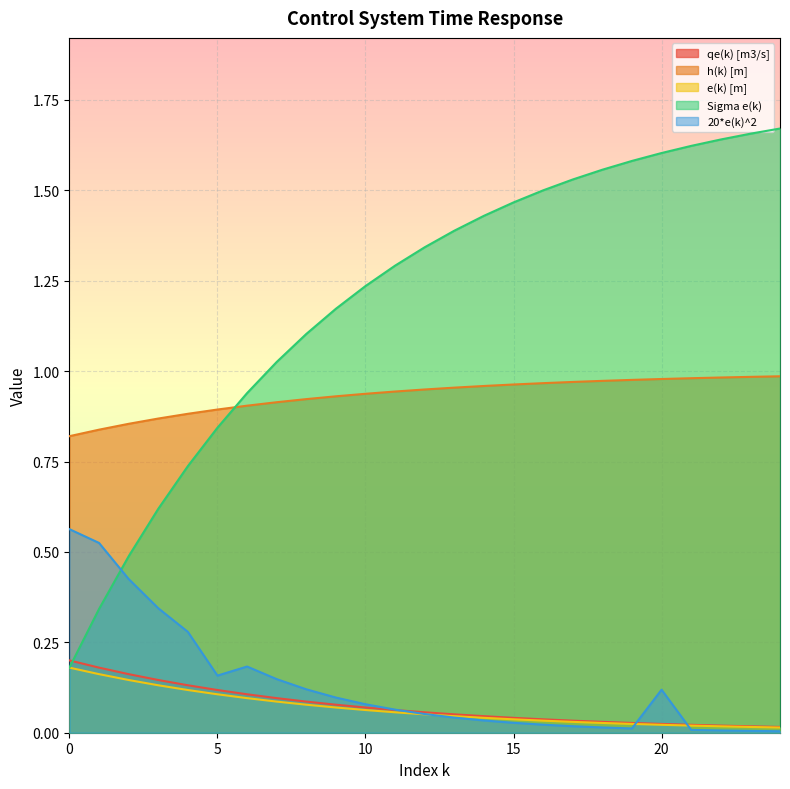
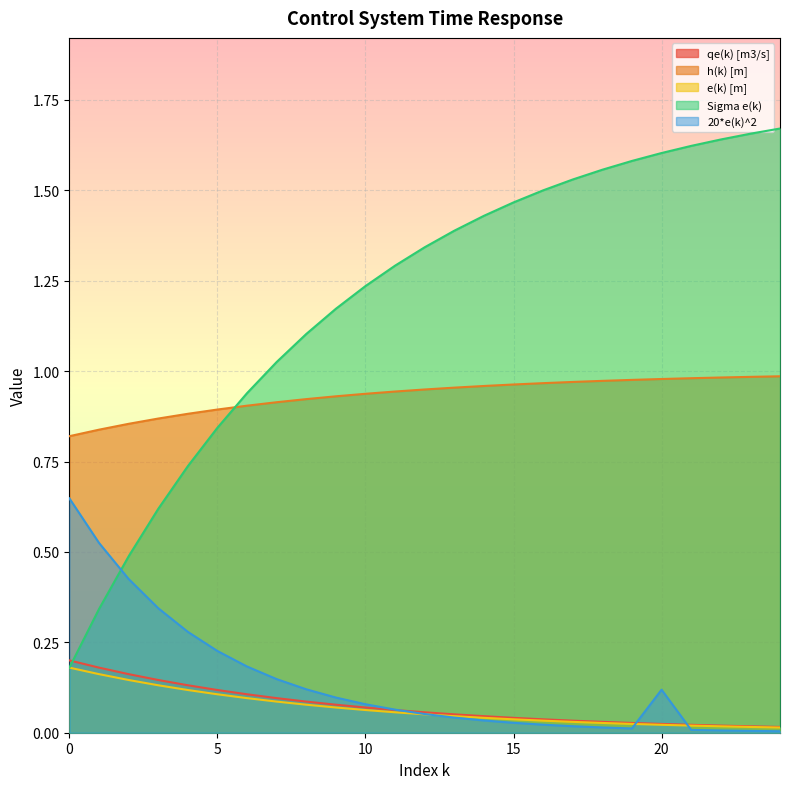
20*e(k)^2, 0: 0.56 -> 0.65
20*e(k)^2, 5: 0.16 -> 0.23
